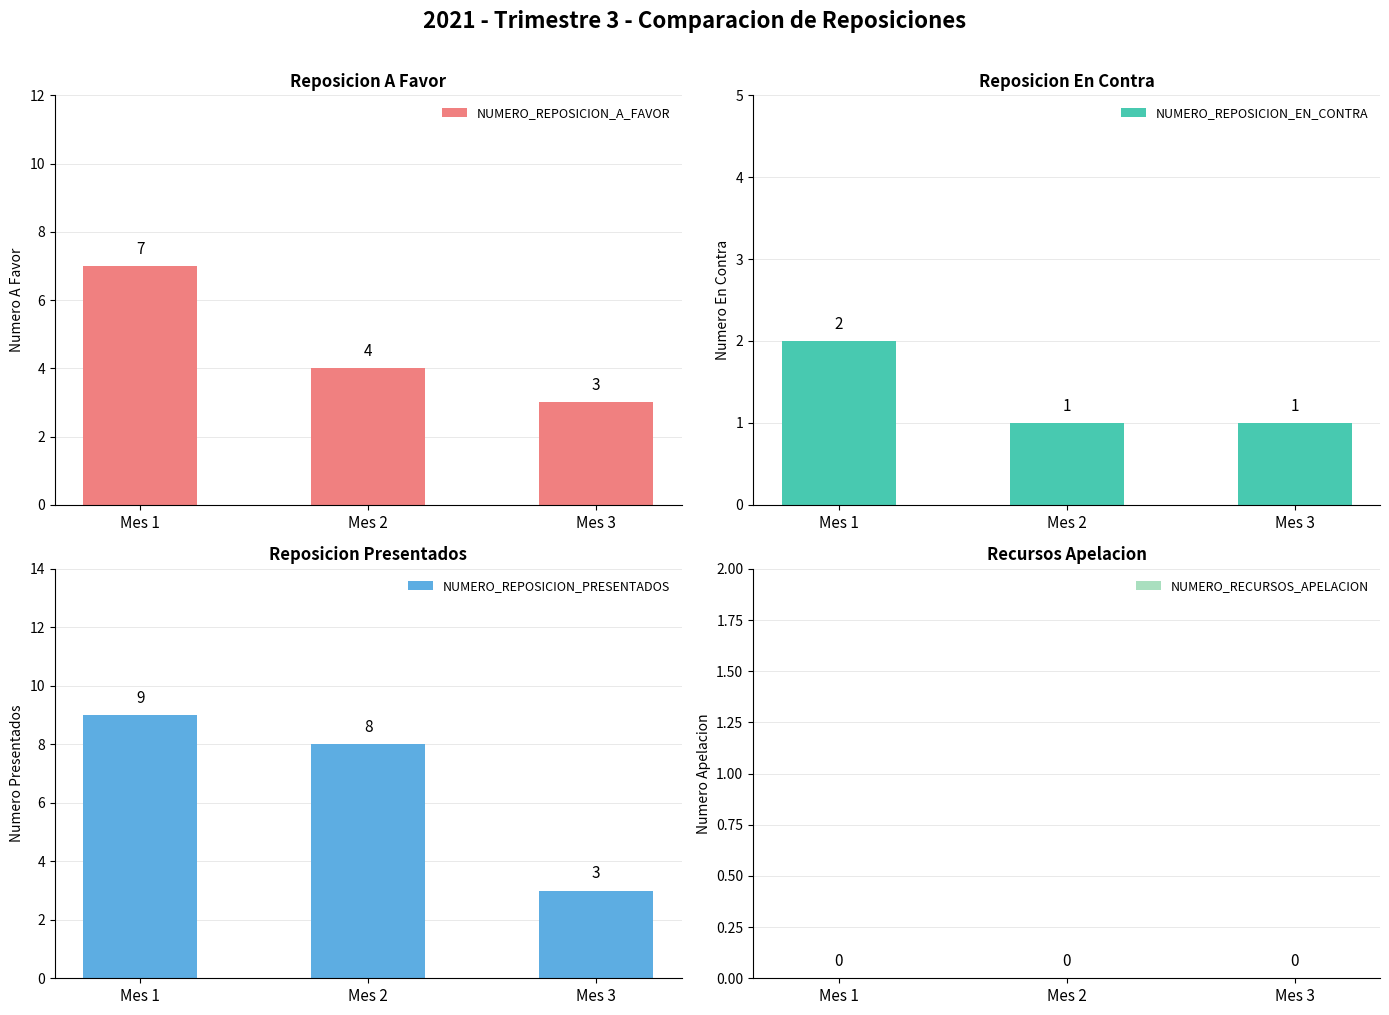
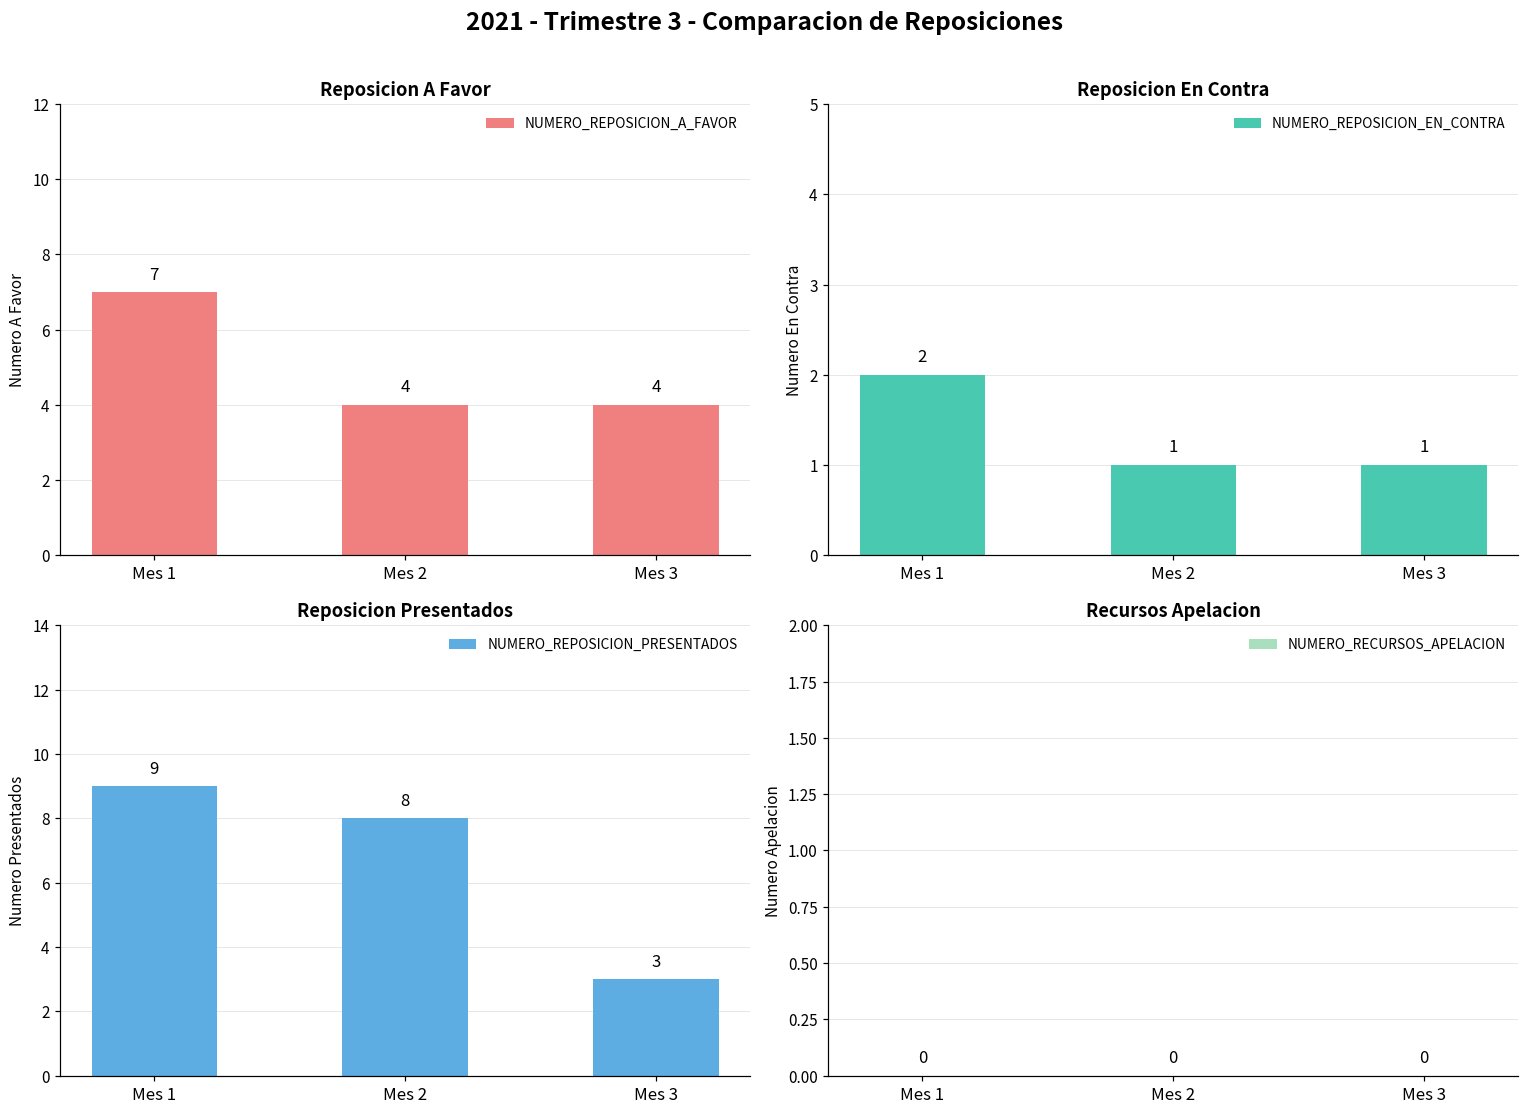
Reposicion A Favor, Mes 3: 3 -> 4
